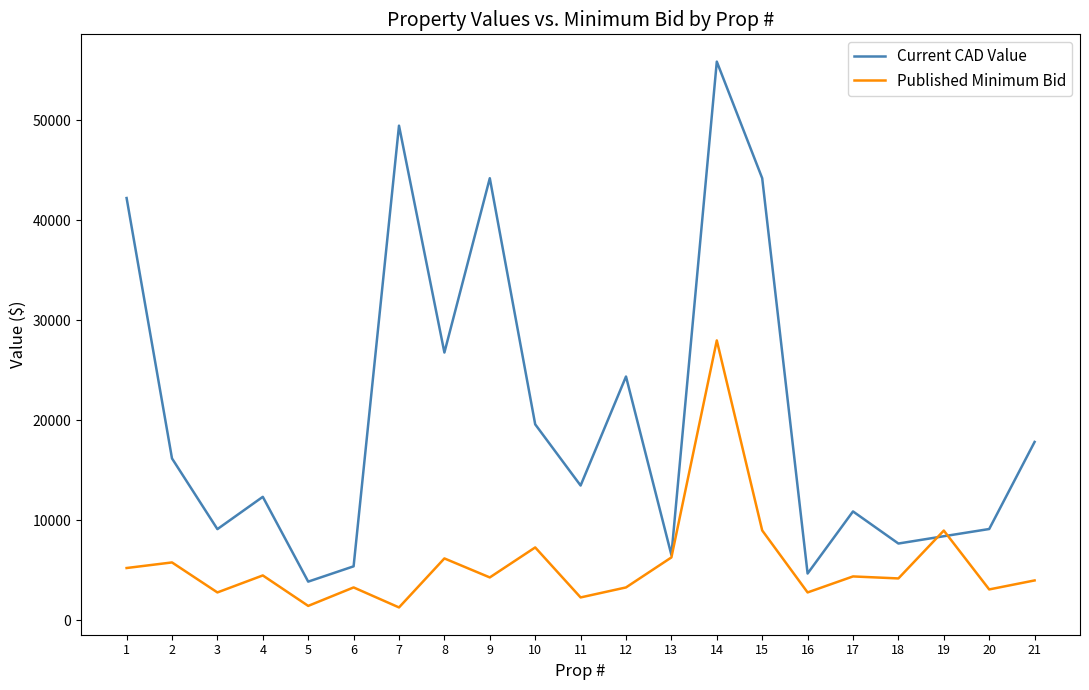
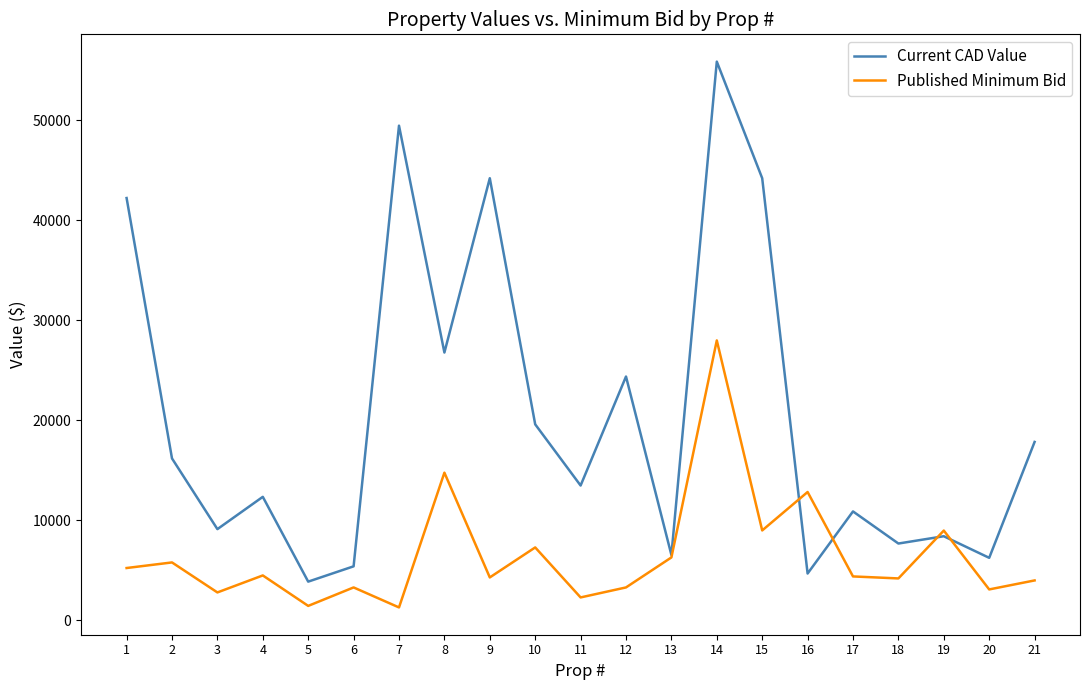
Published Minimum Bid, 8: 6200 -> 14800
Published Minimum Bid, 16: 2800 -> 12800
Current CAD Value, 20: 9100 -> 6300
